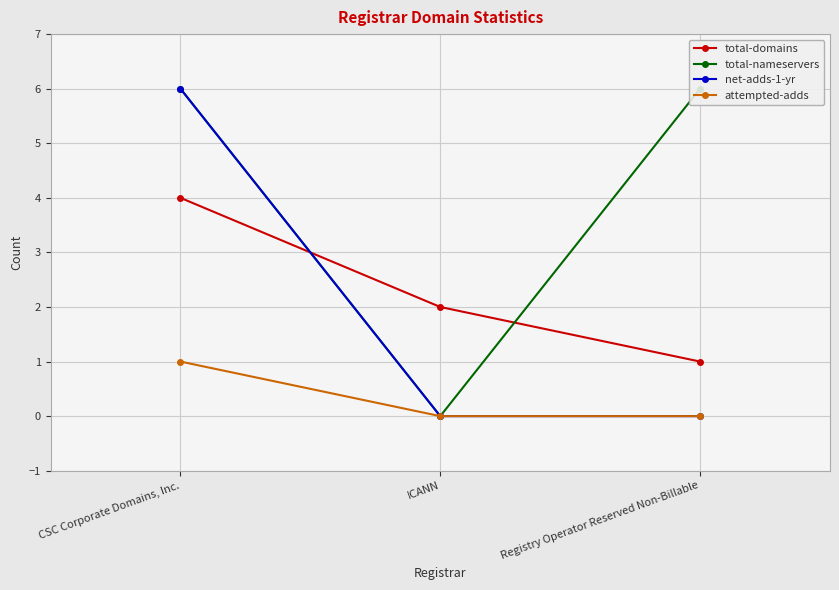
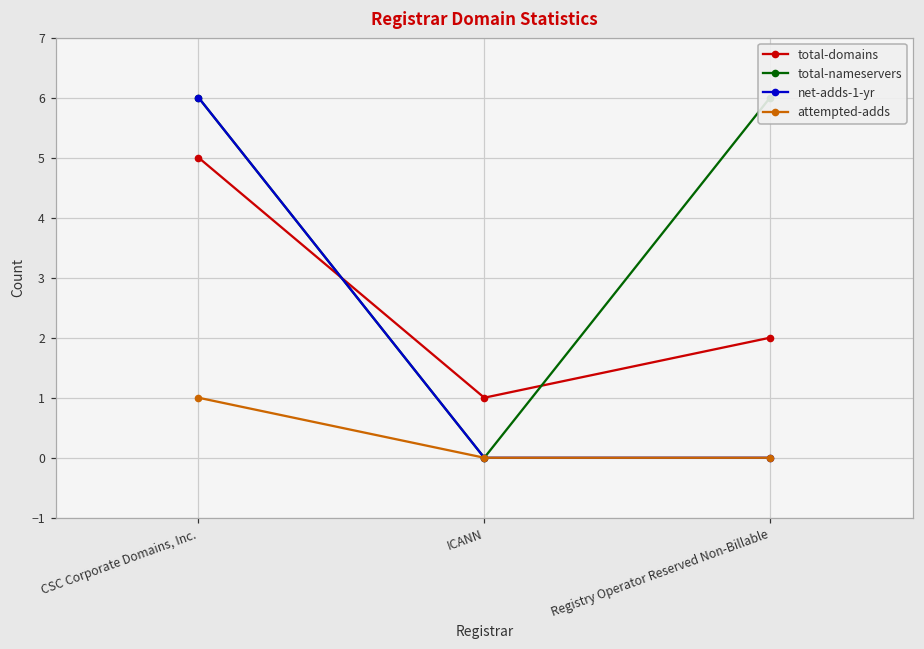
total-domains, CSC Corporate Domains, Inc.: 4 -> 5
total-domains, ICANN: 2 -> 1
total-domains, Registry Operator Reserved Non-Billable: 1 -> 2
